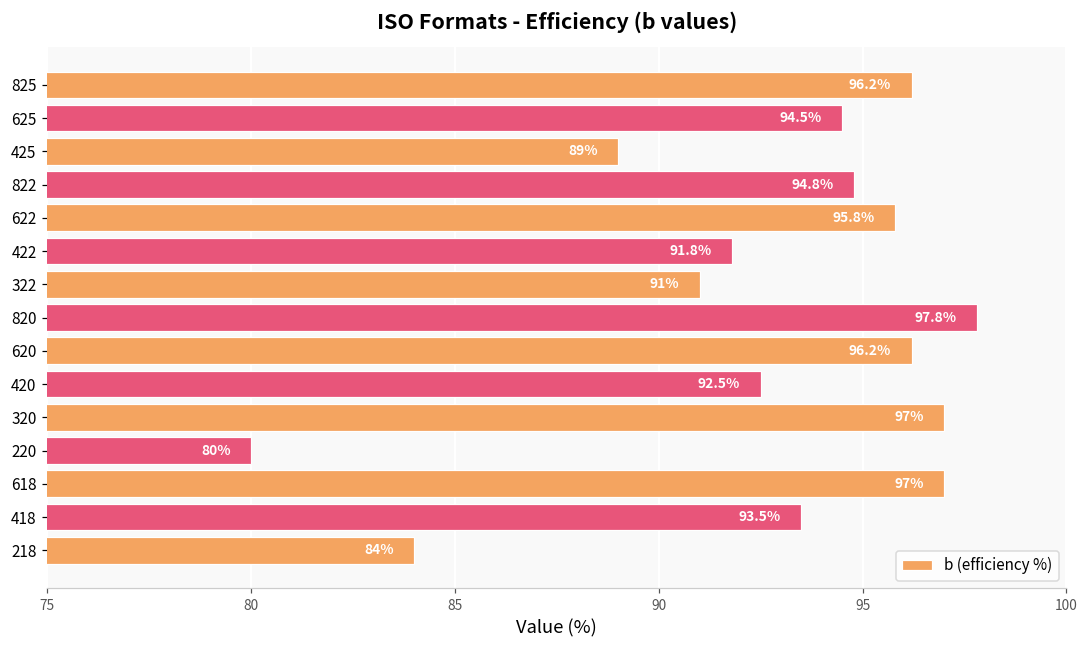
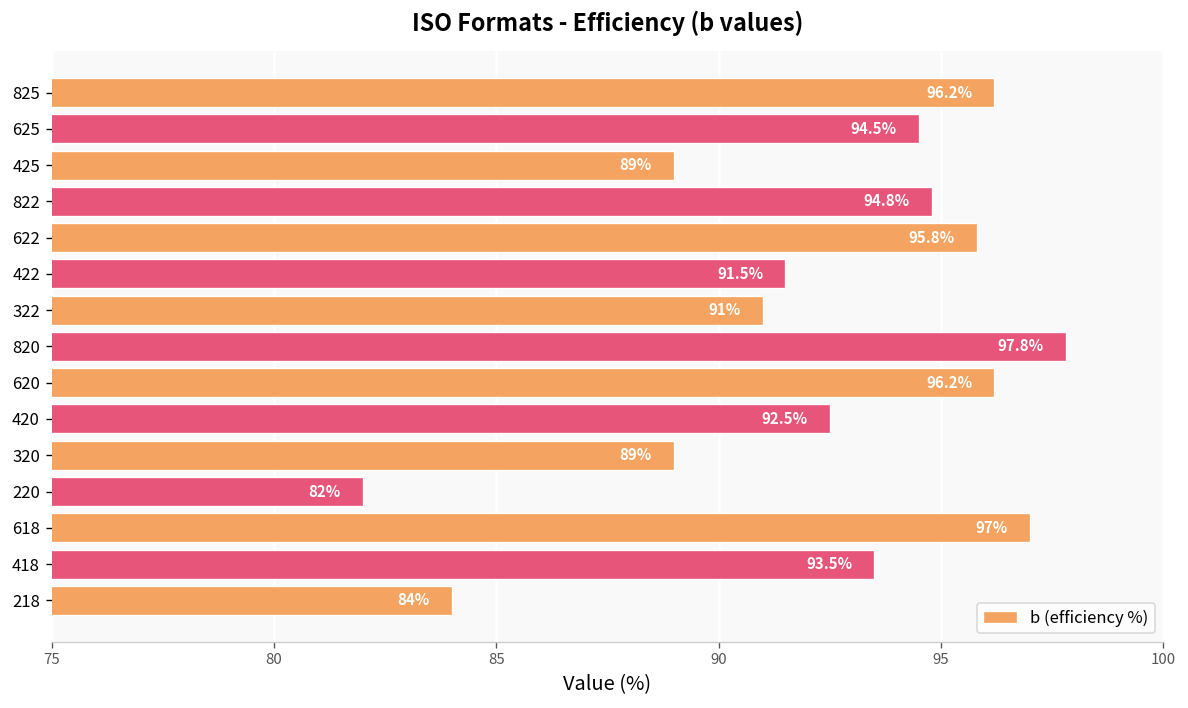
422: 91.8% -> 91.5%
320: 97% -> 89%
220: 80% -> 82%
